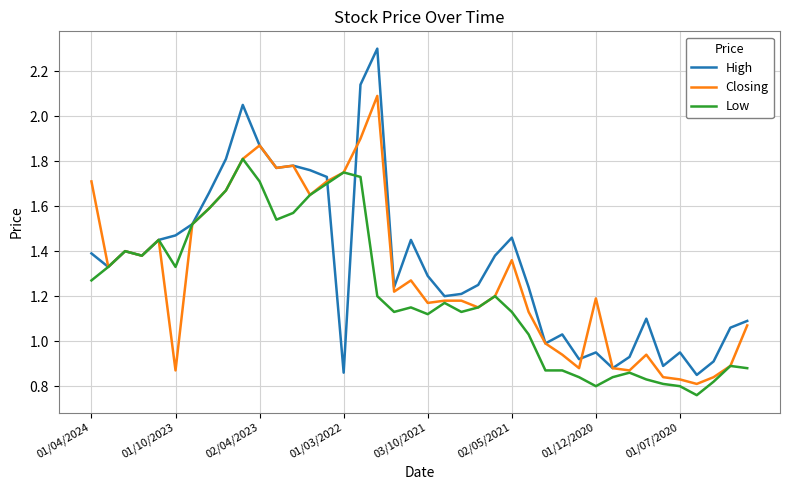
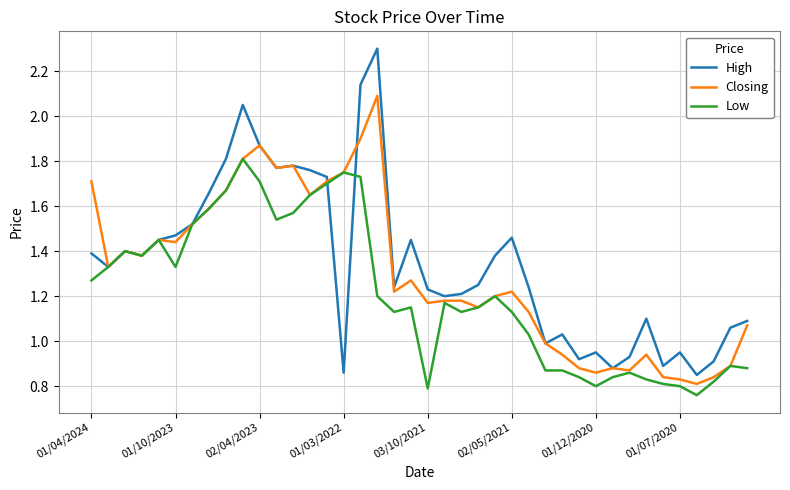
Closing, 01/10/2023: 0.87 -> 1.44
High, 03/10/2021: 1.29 -> 1.23
Low, 03/10/2021: 1.12 -> 0.79
Closing, 02/05/2021: 1.36 -> 1.22
Closing, 01/12/2020: 1.19 -> 0.86
